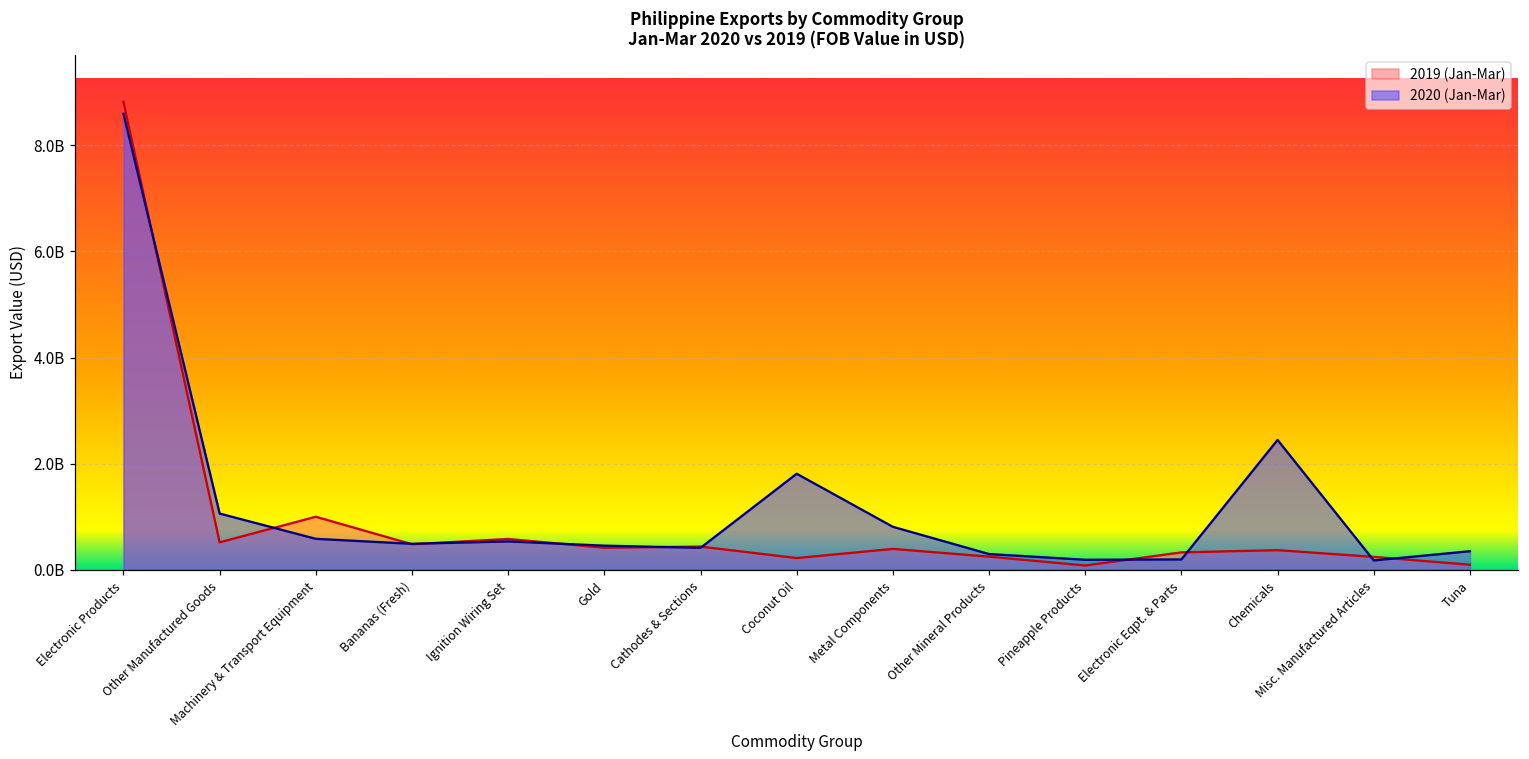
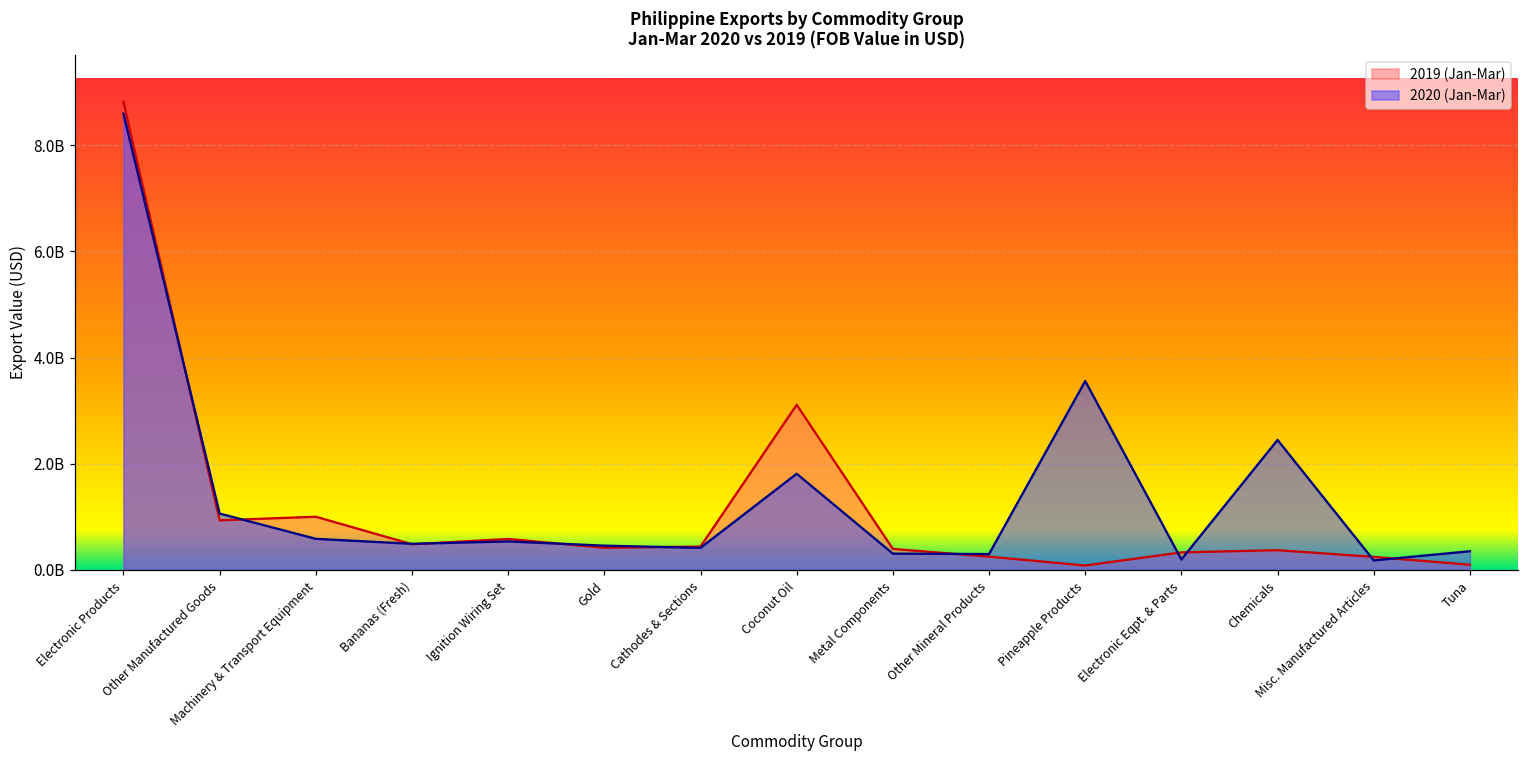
2019 (Jan-Mar), Other Manufactured Goods: 500000000 -> 900000000
2019 (Jan-Mar), Coconut Oil: 200000000 -> 3100000000
2020 (Jan-Mar), Metal Components: 800000000 -> 300000000
2020 (Jan-Mar), Pineapple Products: 200000000 -> 3600000000
